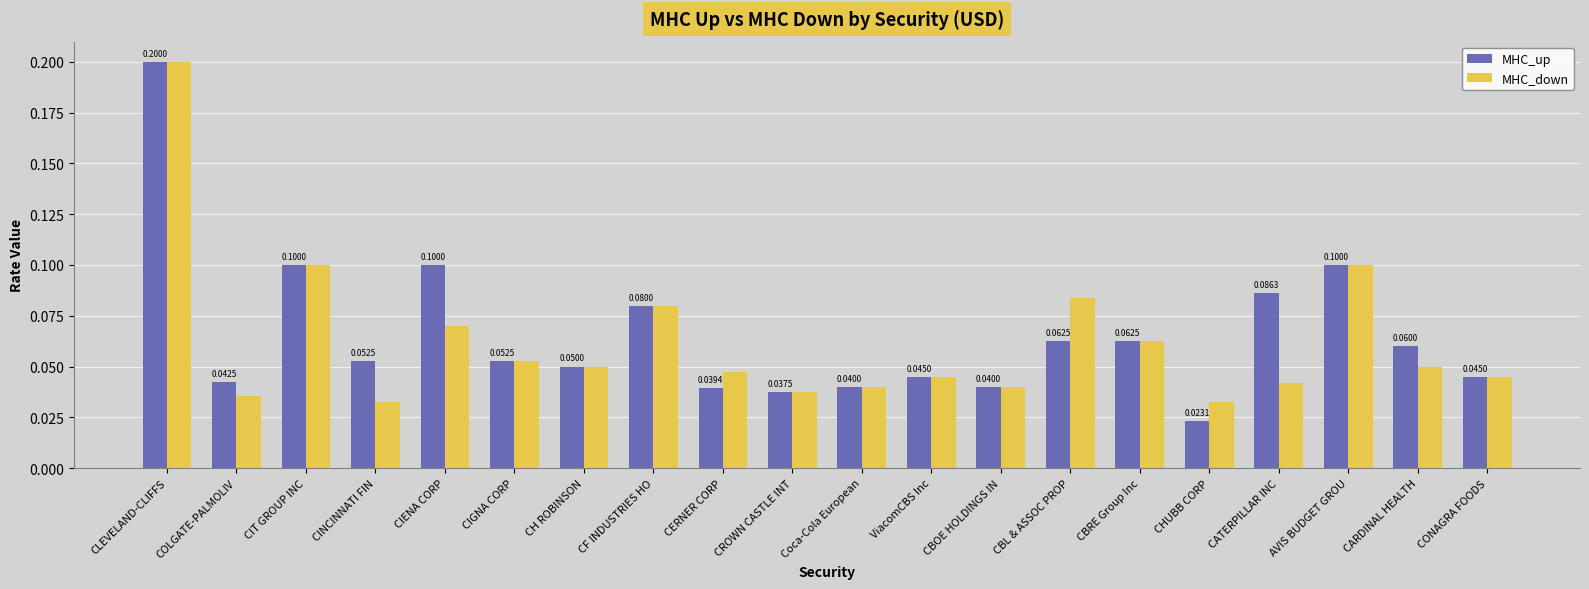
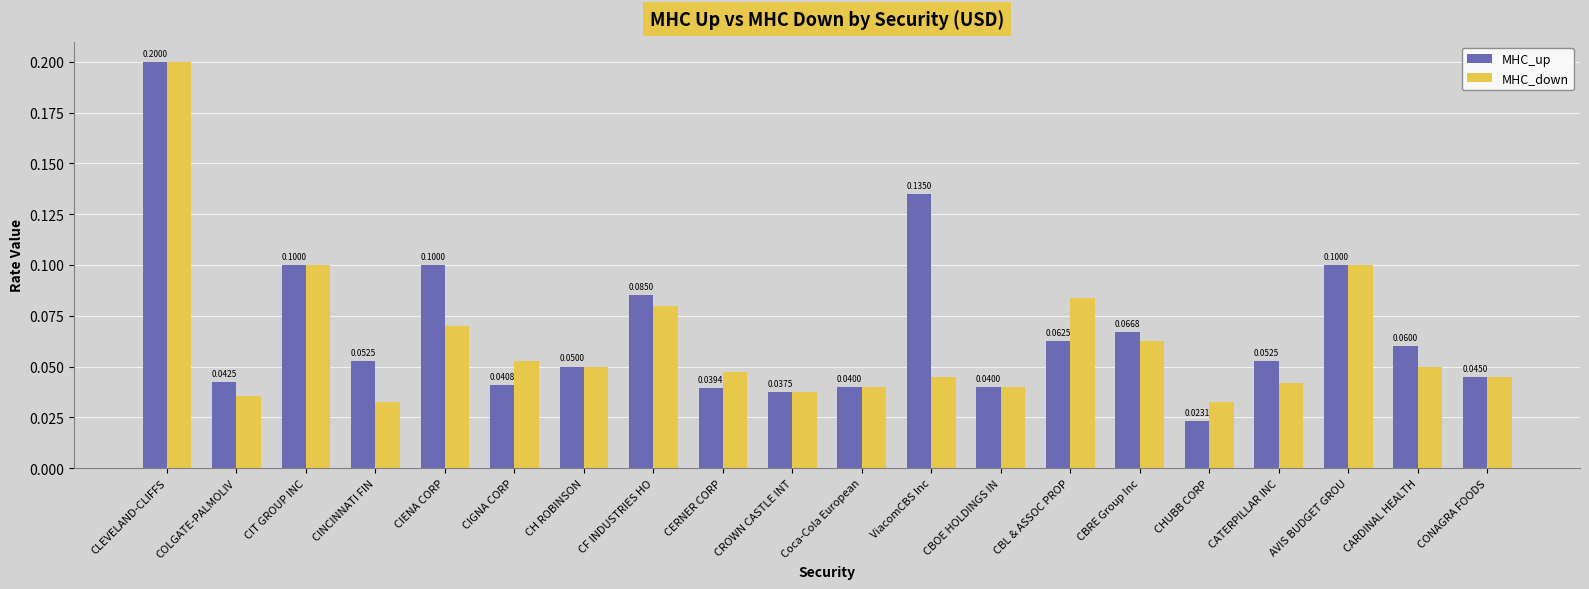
MHC_up, CIGNA CORP: 0.0525 -> 0.0408
MHC_up, CF INDUSTRIES HO: 0.0800 -> 0.0850
MHC_up, ViacomCBS Inc: 0.0450 -> 0.1350
MHC_up, CBRE Group Inc: 0.0625 -> 0.0668
MHC_up, CATERPILLAR INC: 0.0863 -> 0.0525
